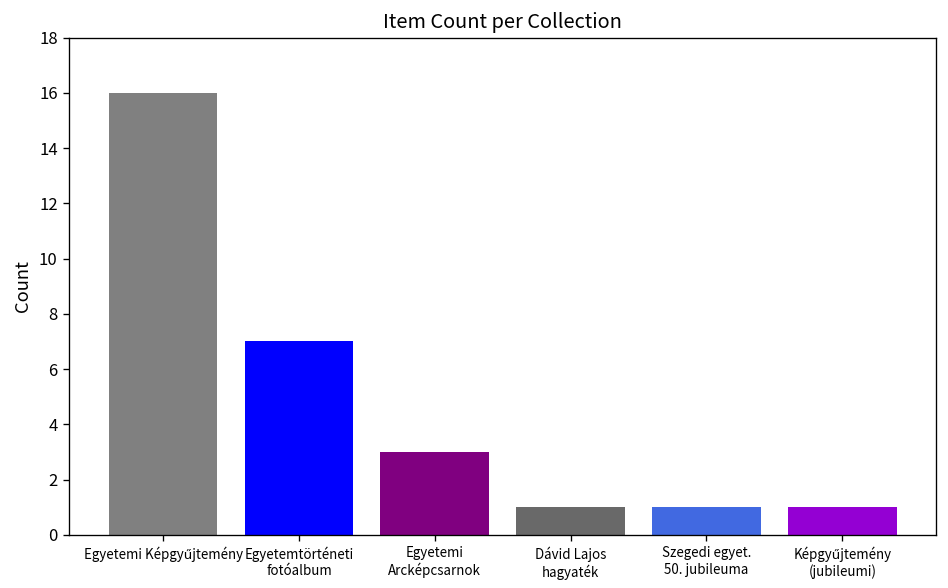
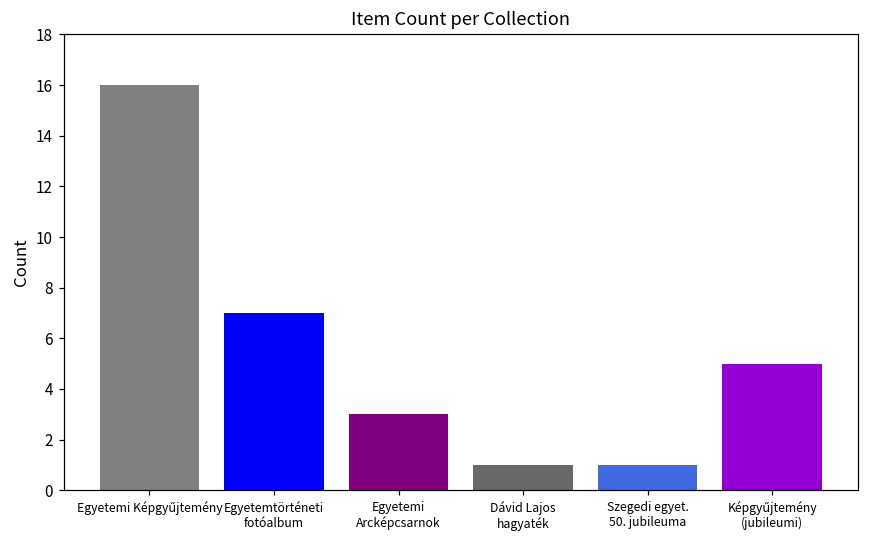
Képgyűjtemény (jubileumi): 1 -> 5
